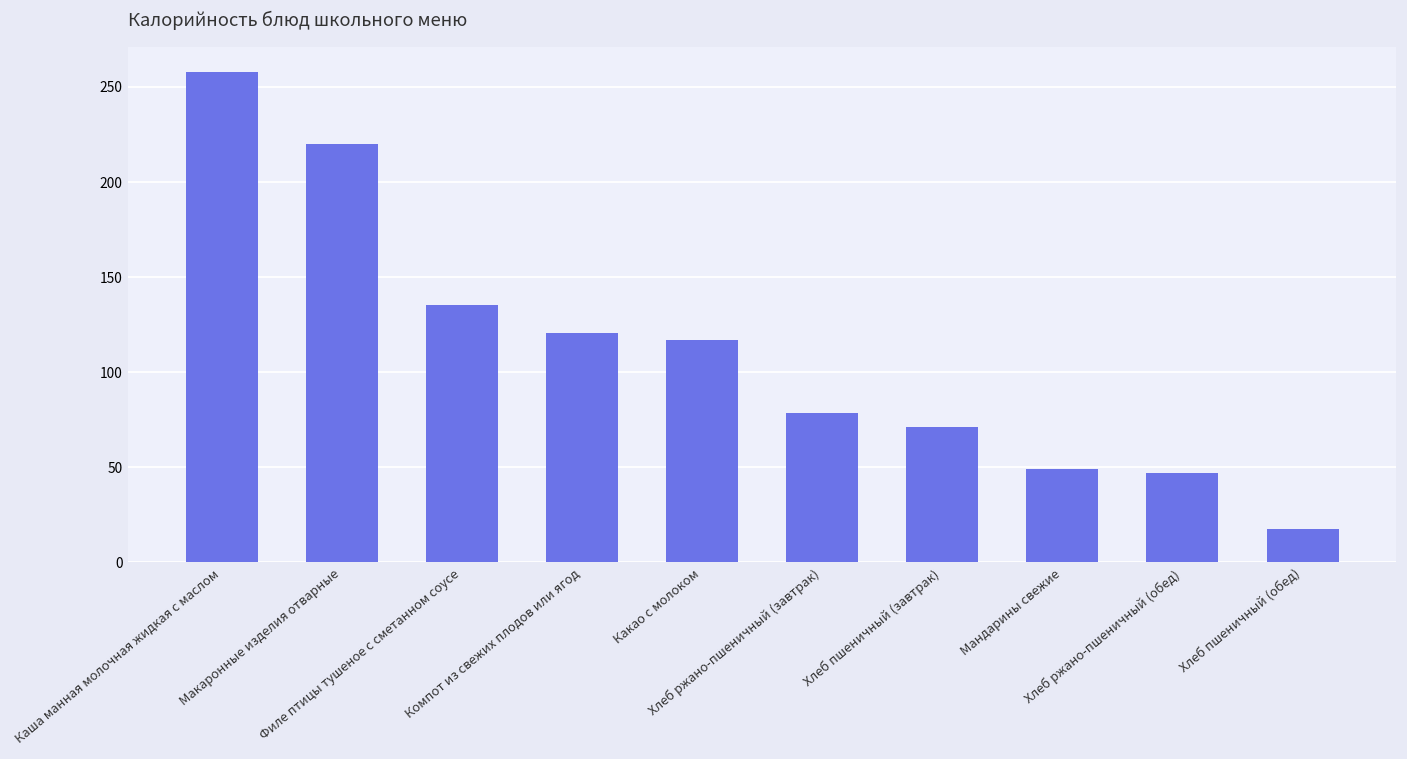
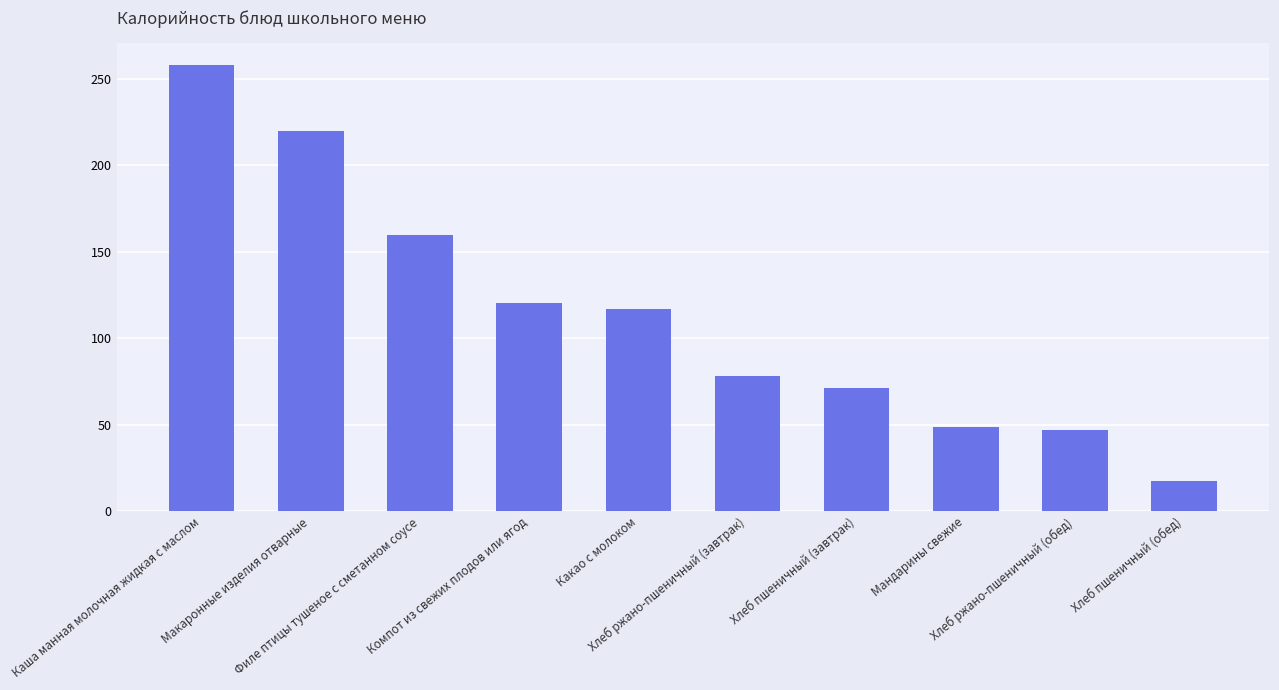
Филе птицы тушеное с сметанном соусе: 135 -> 160
